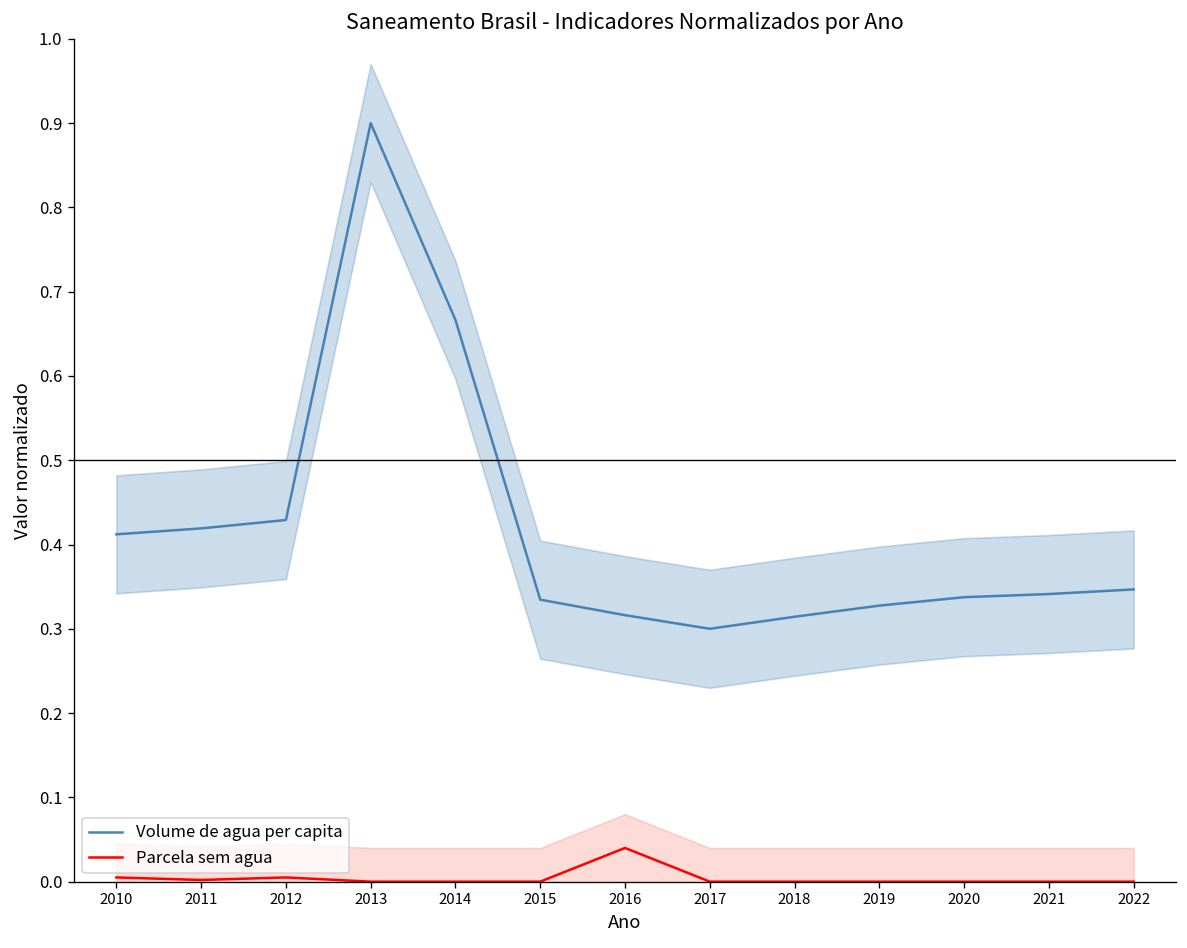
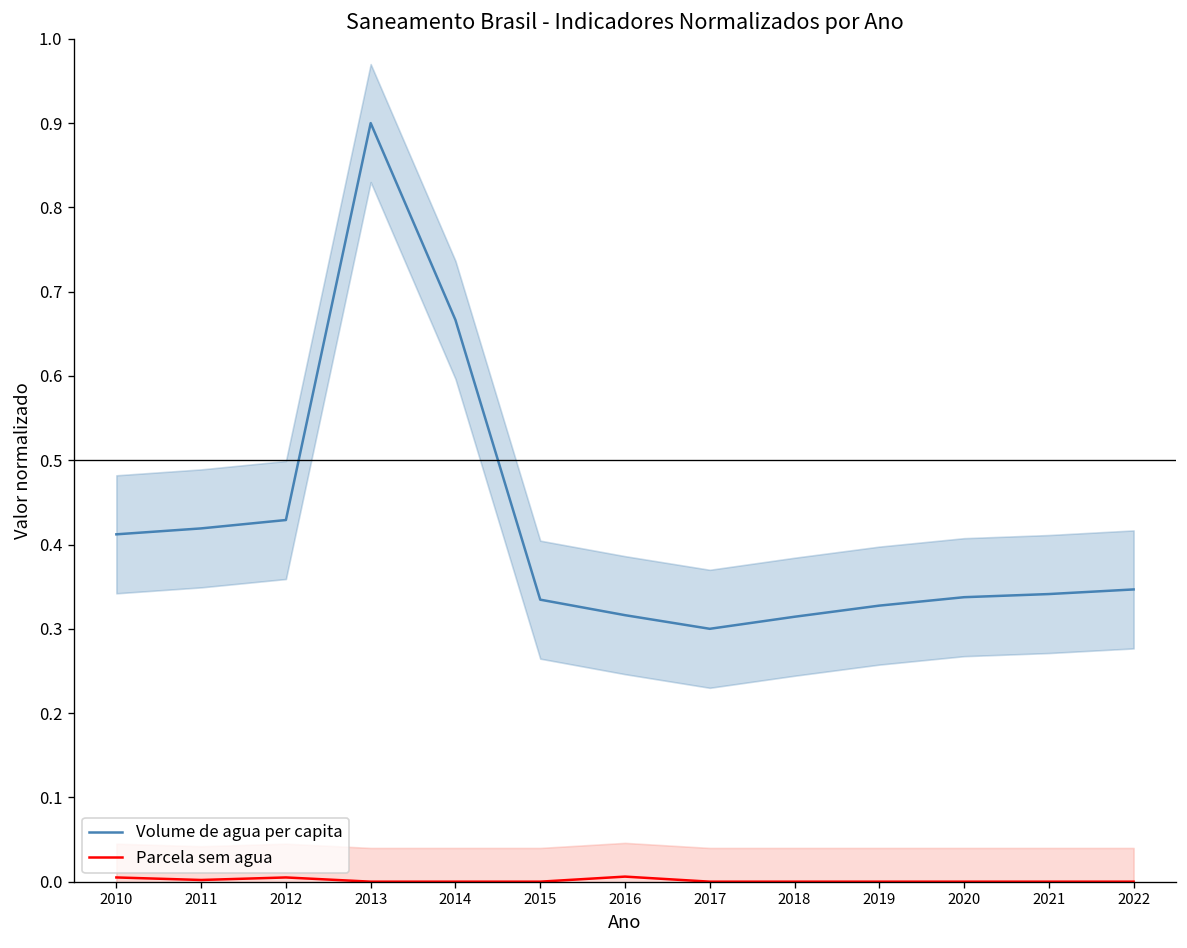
Parcela sem agua, 2016: 0.04 -> 0.01
